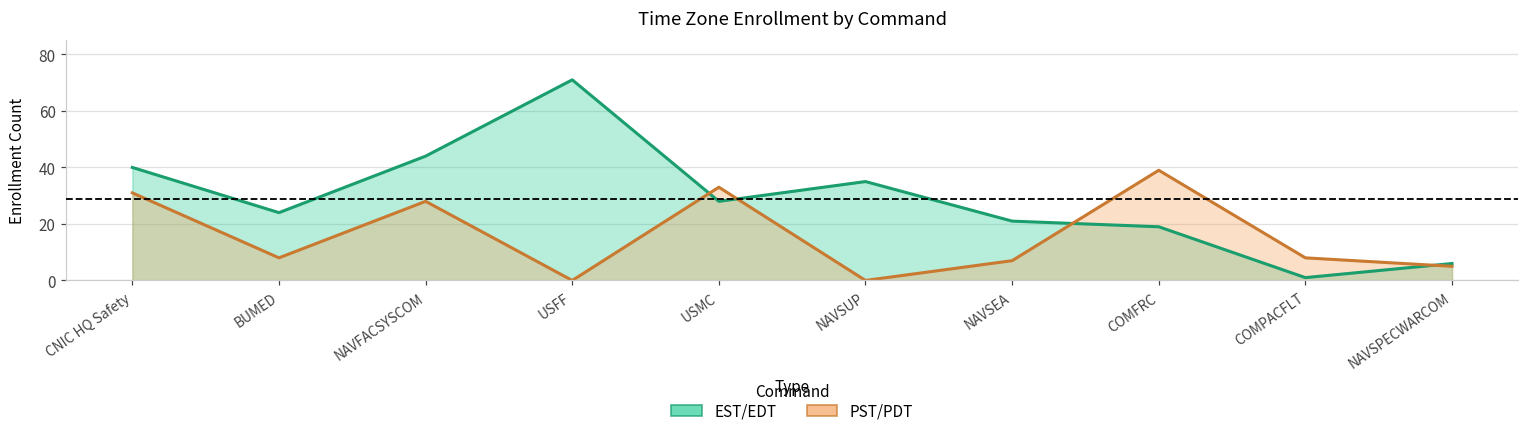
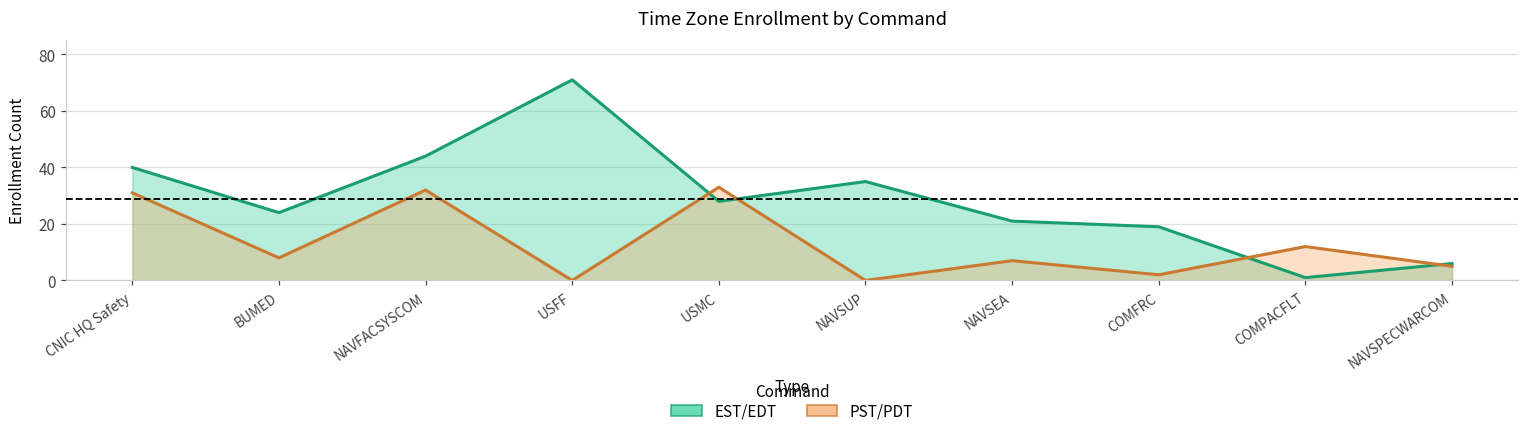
PST/PDT, NAVFACSYSCOM: 28 -> 32
PST/PDT, COMFRC: 39 -> 2
PST/PDT, COMPACFLT: 8 -> 12
